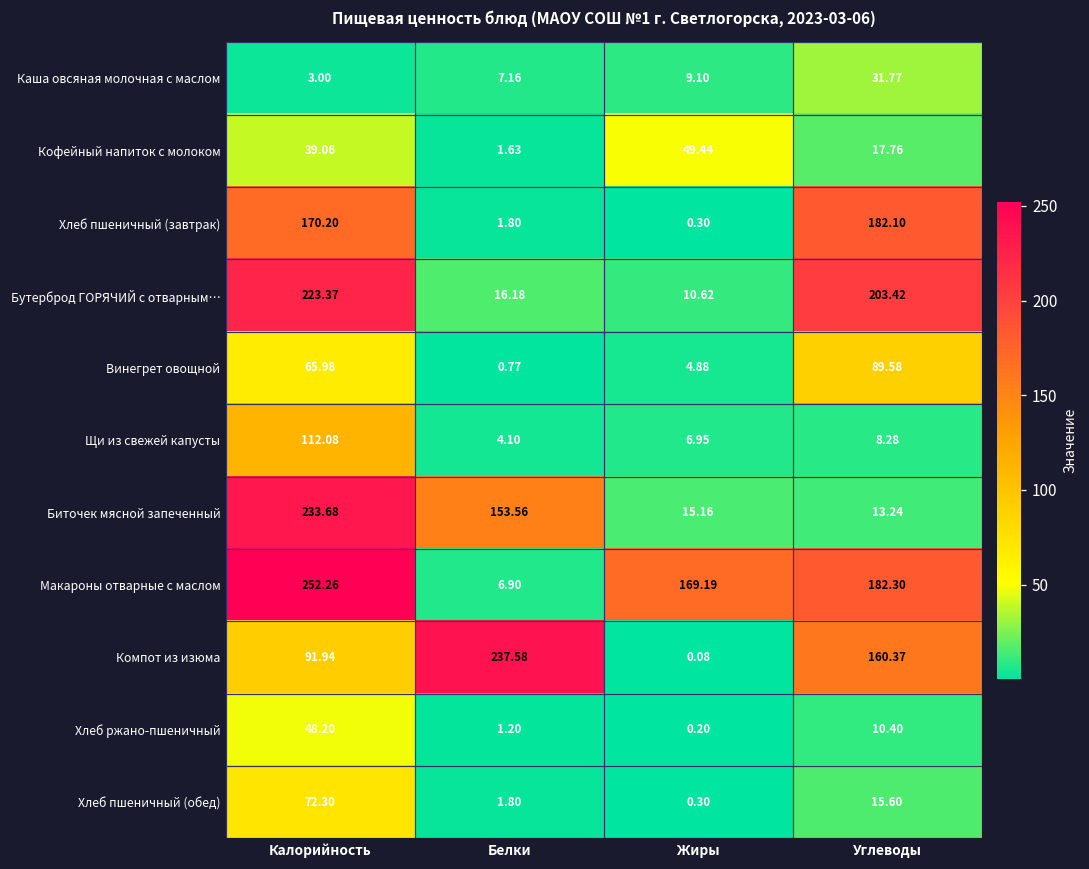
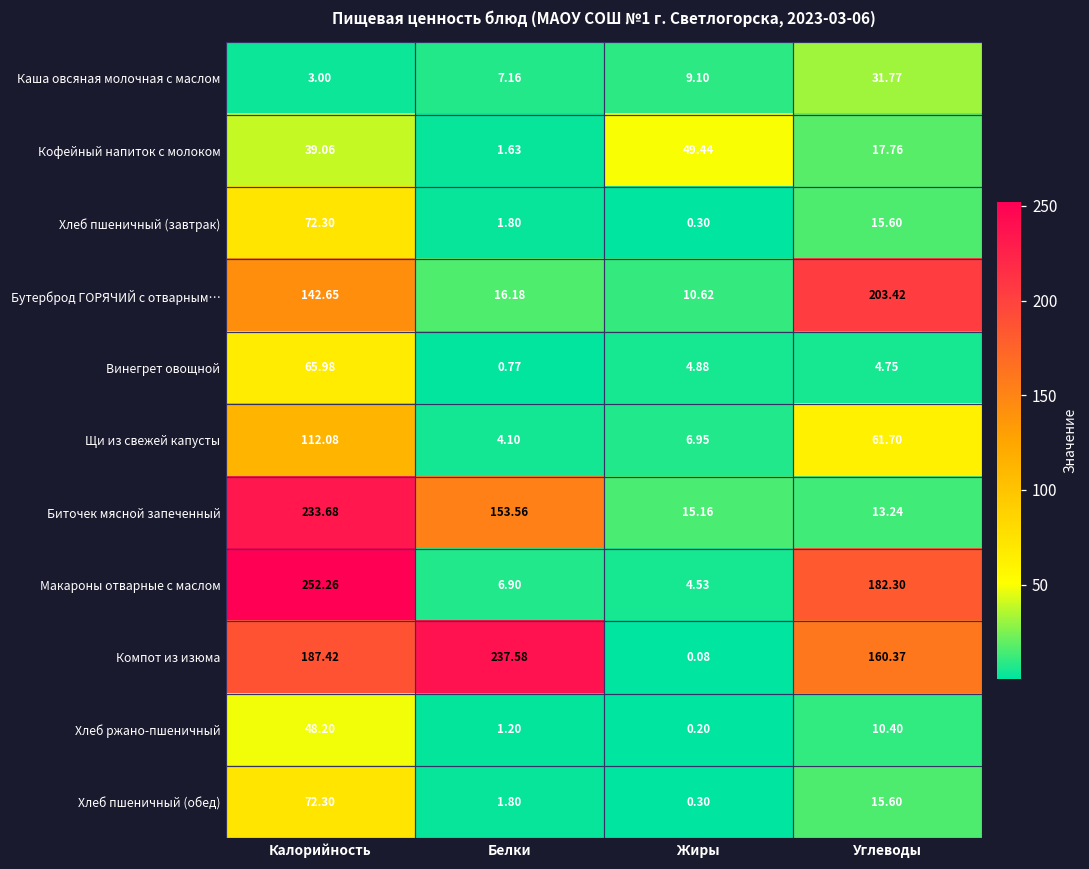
Хлеб пшеничный (завтрак), Калорийность: 170.20 -> 72.30
Хлеб пшеничный (завтрак), Углеводы: 182.10 -> 15.60
Бутерброд ГОРЯЧИЙ с отварным…, Калорийность: 223.37 -> 142.65
Винегрет овощной, Углеводы: 89.58 -> 4.75
Щи из свежей капусты, Углеводы: 8.28 -> 61.70
Макароны отварные с маслом, Жиры: 169.19 -> 4.53
Компот из изюма, Калорийность: 91.94 -> 187.42
